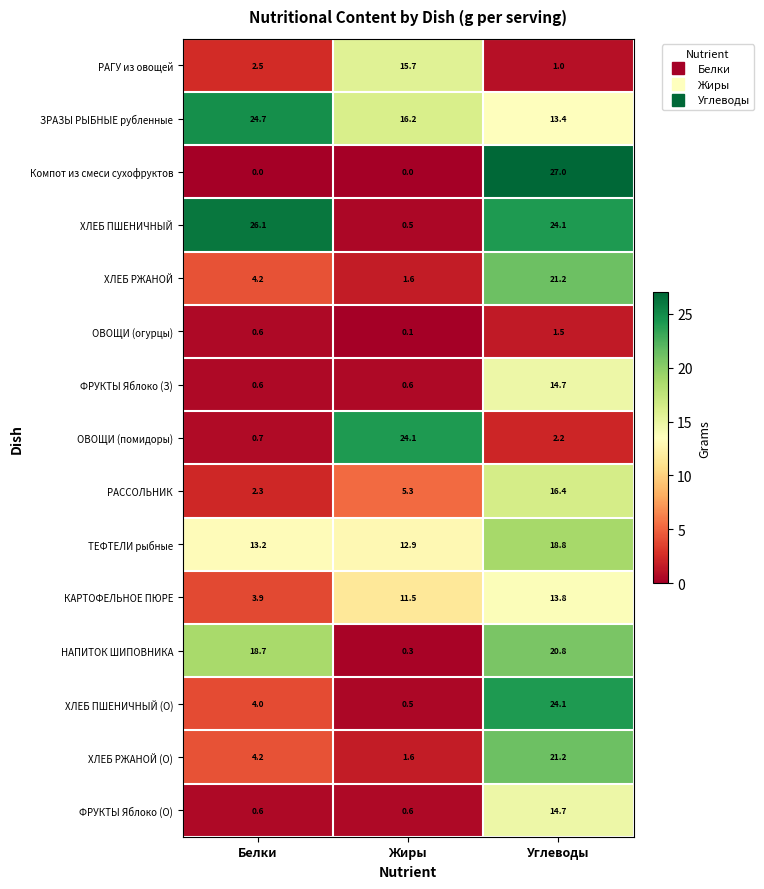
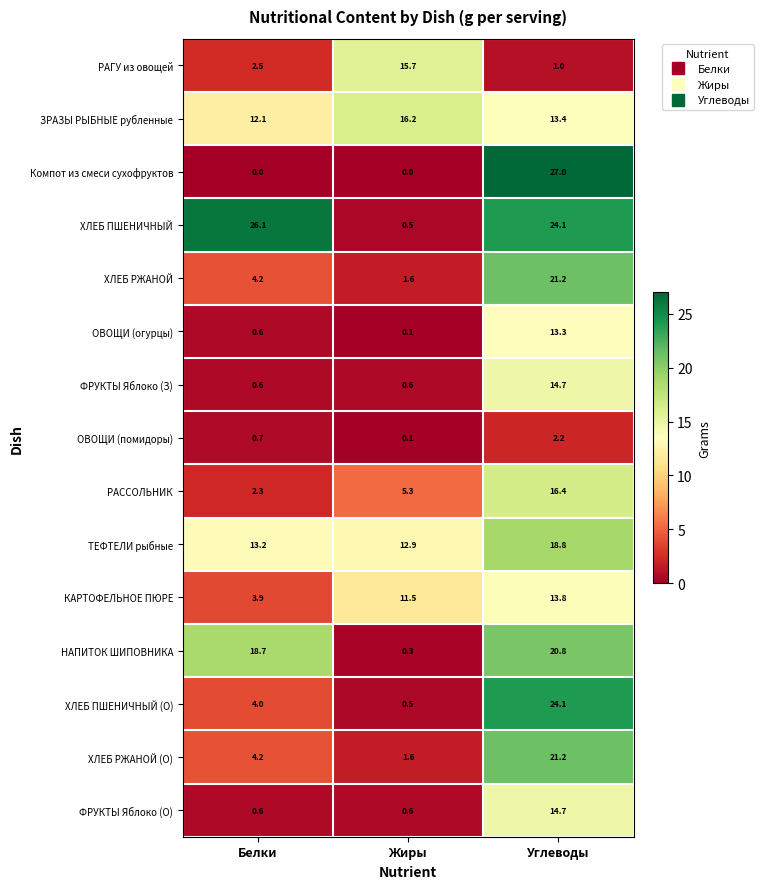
ЗРАЗЫ РЫБНЫЕ рубленные, Белки: 24.7 -> 12.1
ОВОЩИ (огурцы), Углеводы: 1.5 -> 13.3
ОВОЩИ (помидоры), Жиры: 24.1 -> 0.1
